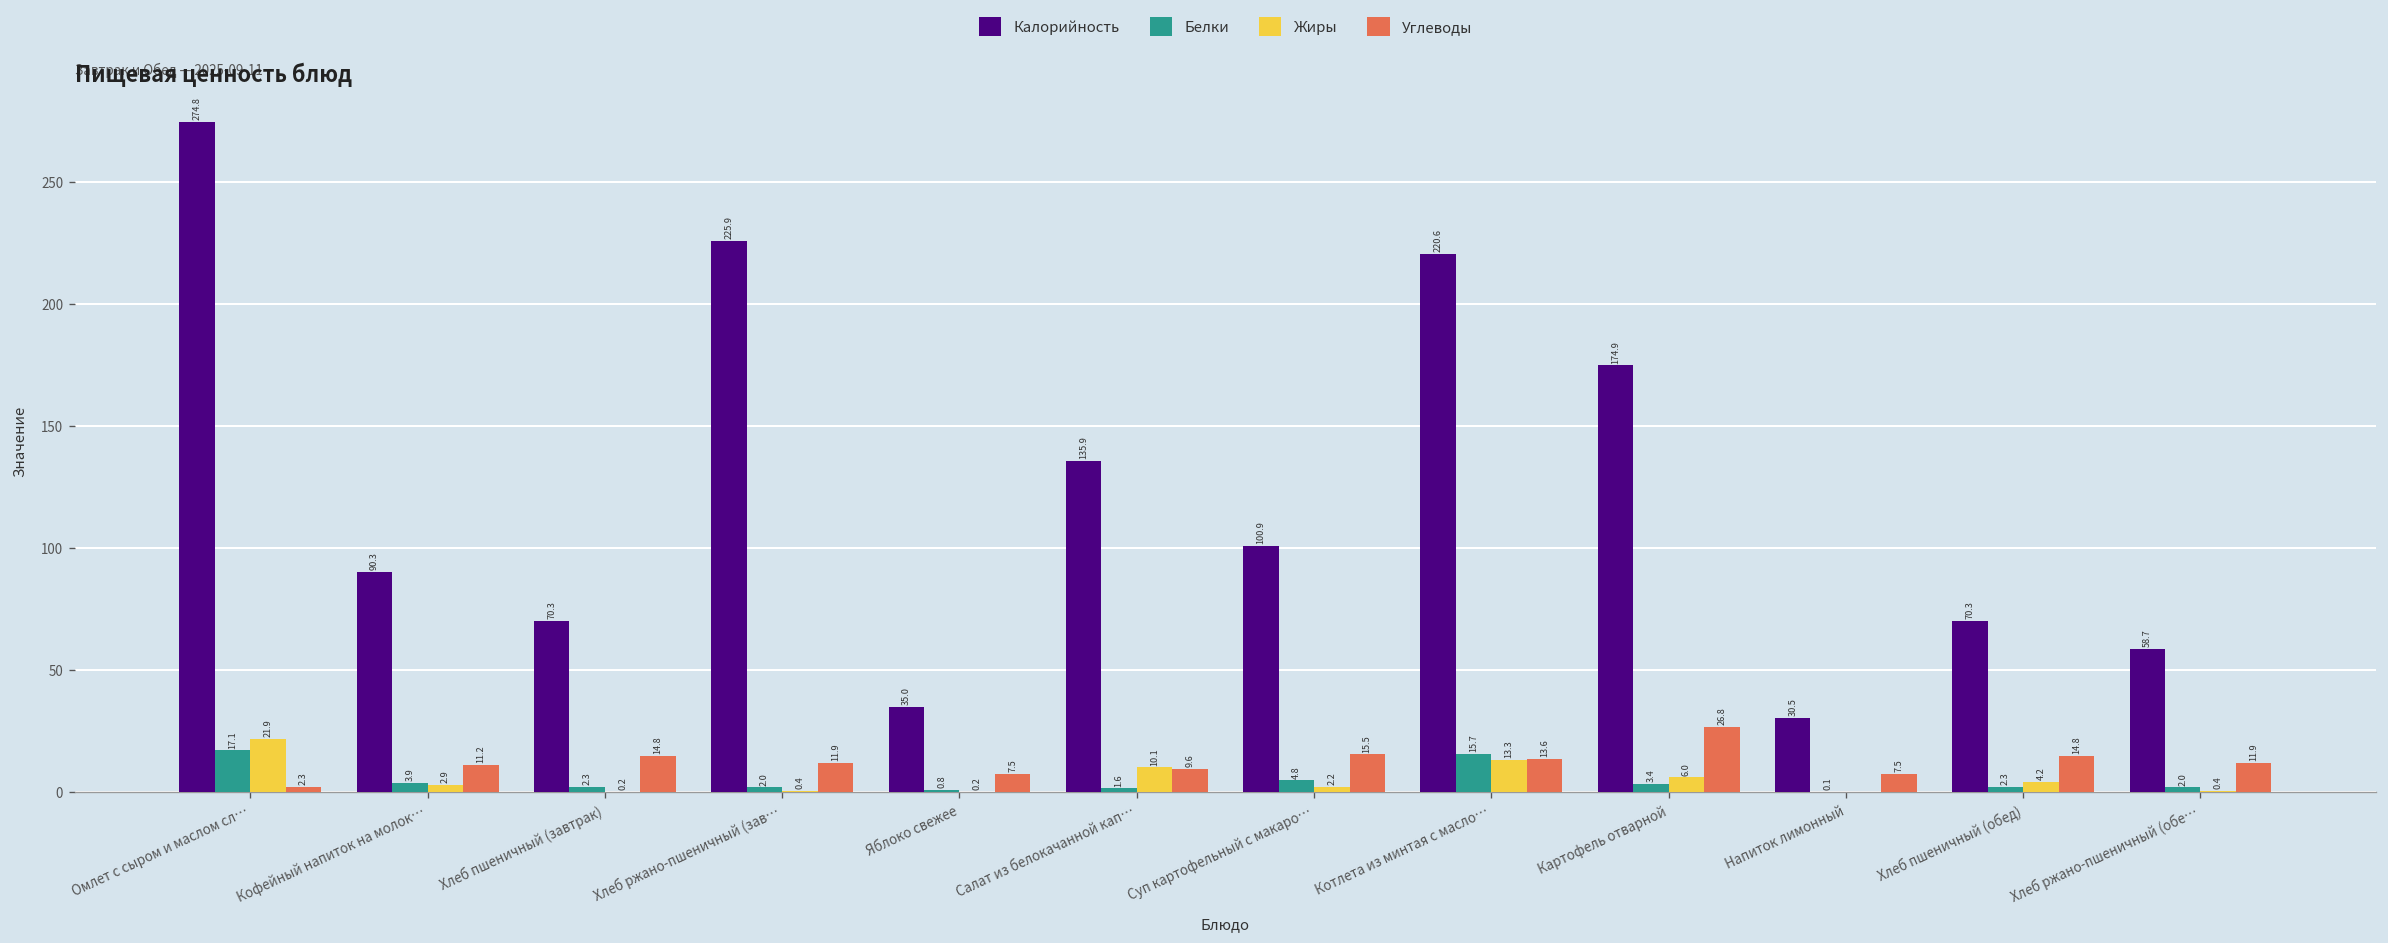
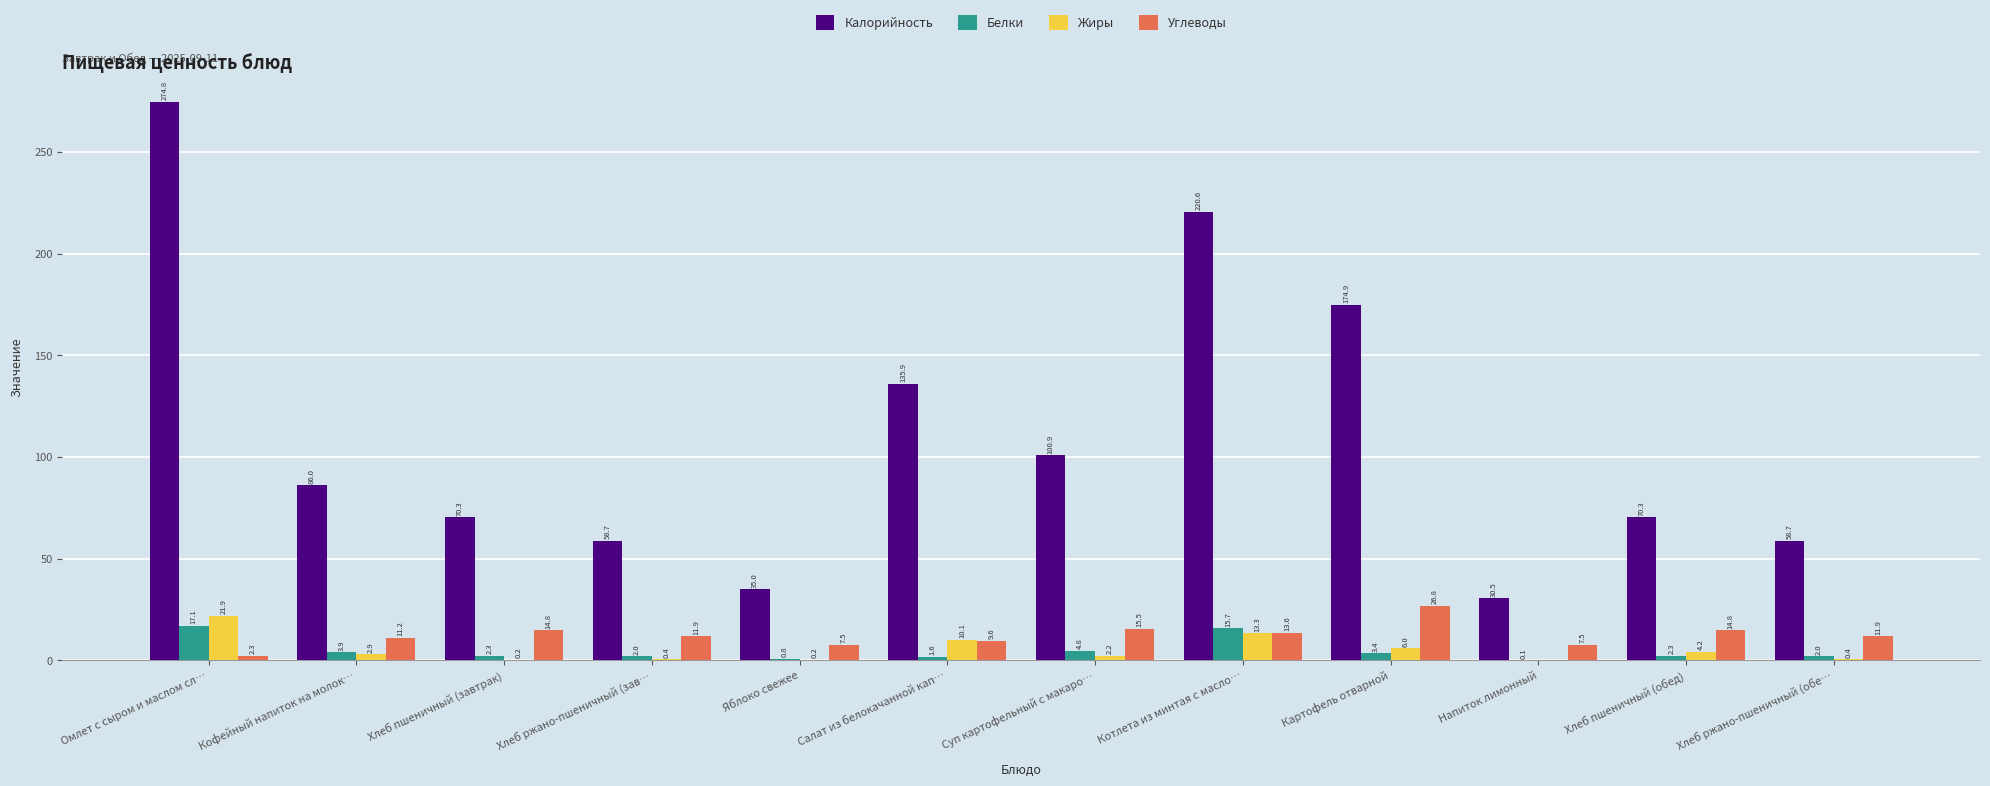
Калорийность, Кофейный напиток на молок…: 90.3 -> 86.0
Калорийность, Хлеб ржано-пшеничный (зав…: 225.9 -> 58.7
